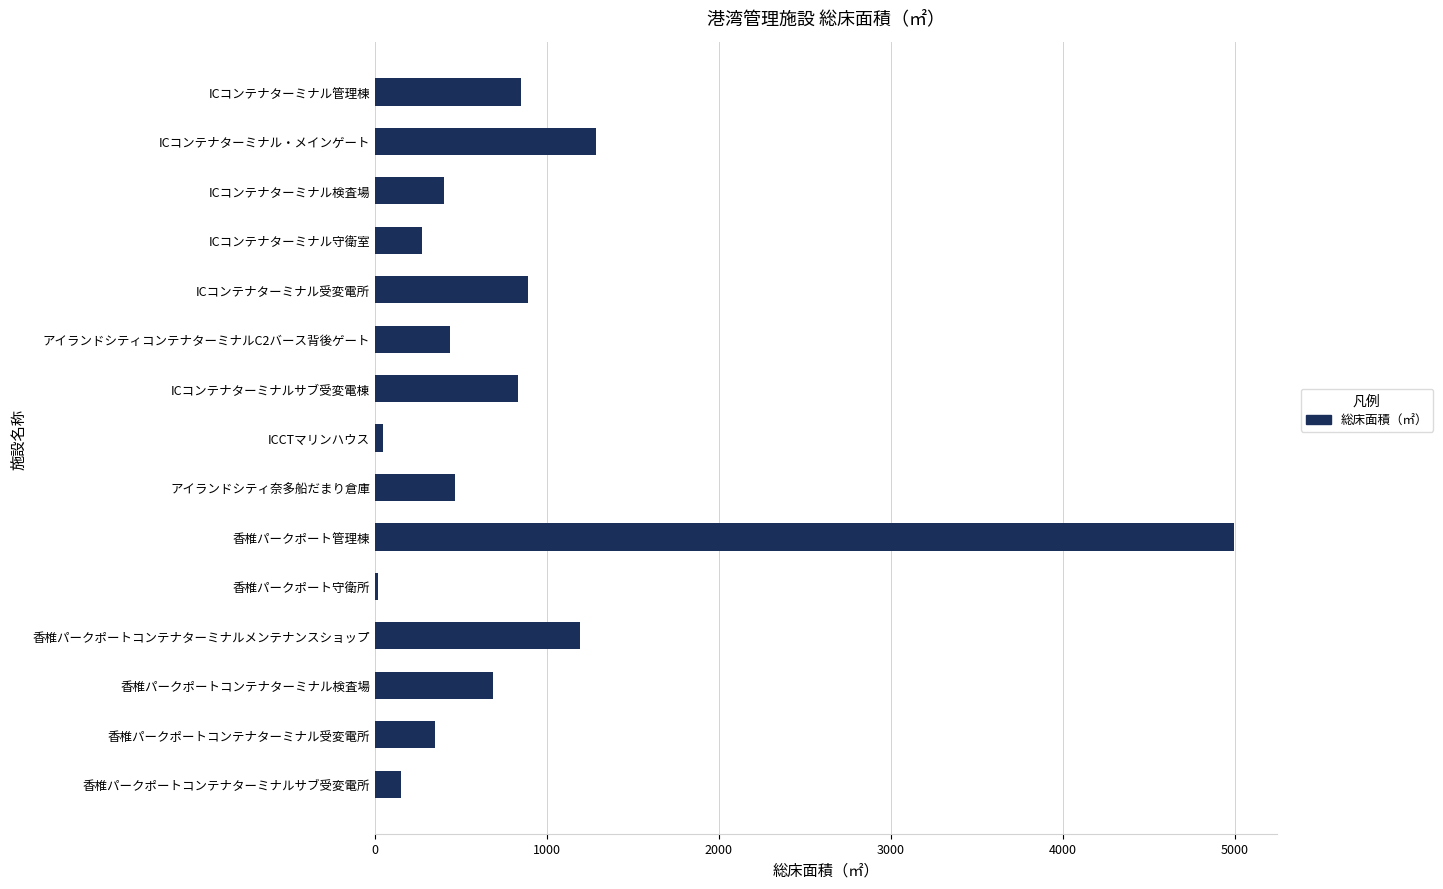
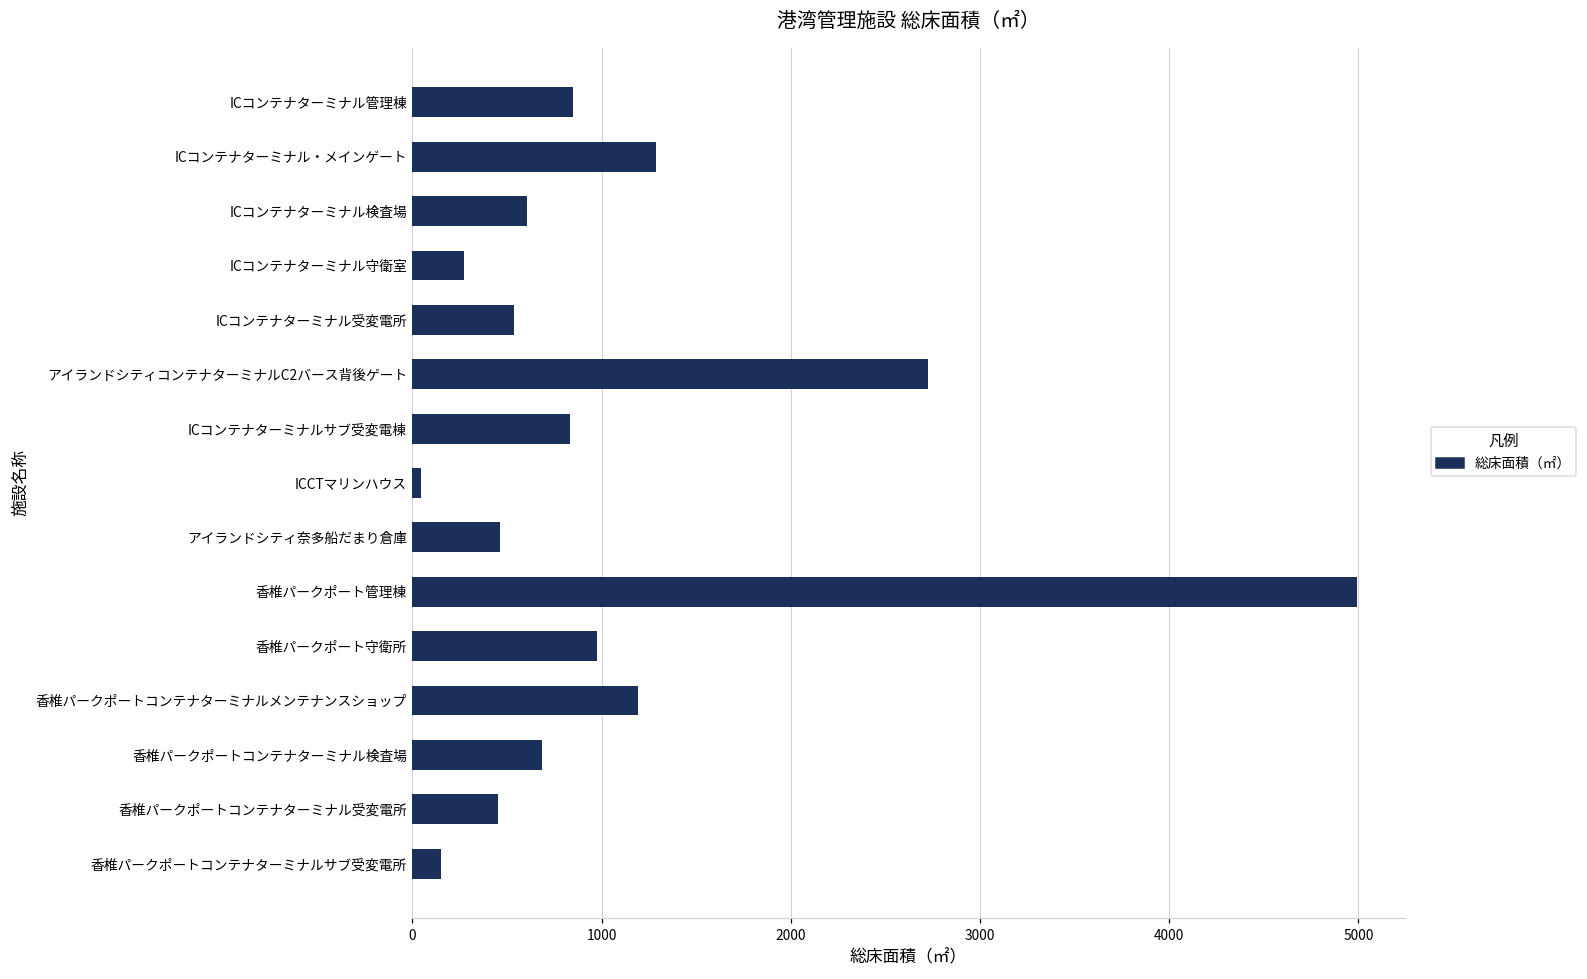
ICコンテナターミナル検査場: 400 -> 610
ICコンテナターミナル受変電所: 890 -> 540
アイランドシティコンテナターミナルC2バース背後ゲート: 440 -> 2720
香椎パークポート守衛所: 20 -> 980
香椎パークポートコンテナターミナル受変電所: 350 -> 450
